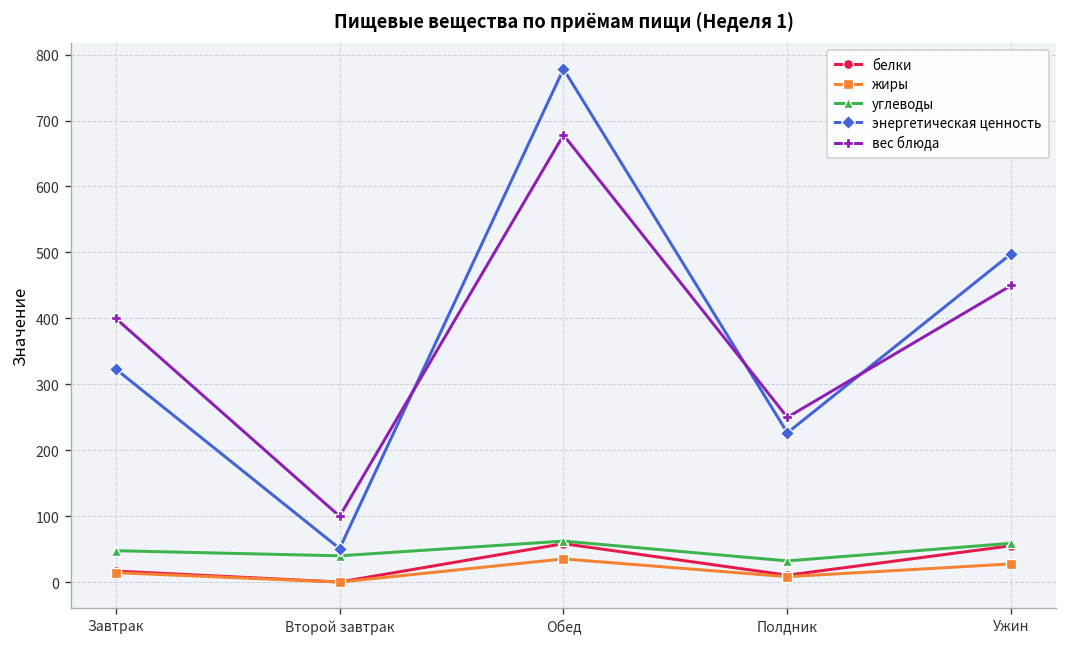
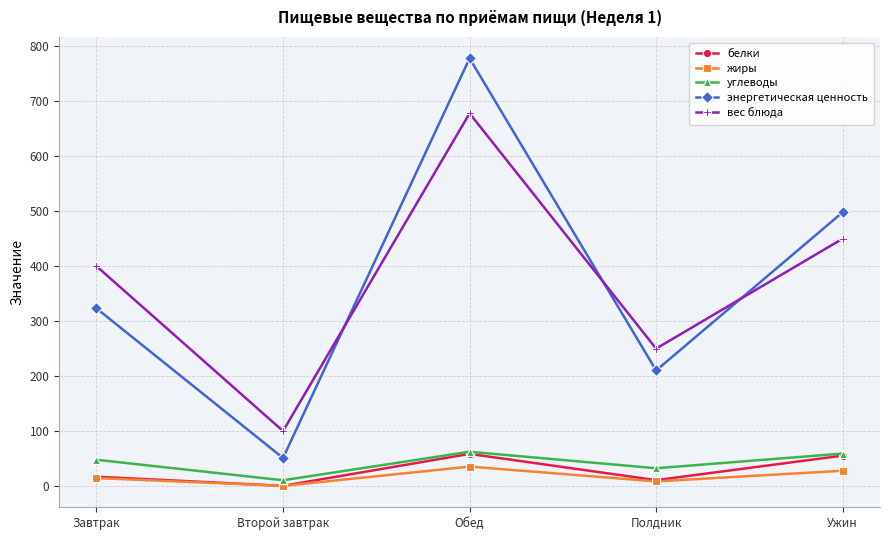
углеводы, Второй завтрак: 40 -> 10
энергетическая ценность, Полдник: 230 -> 210
